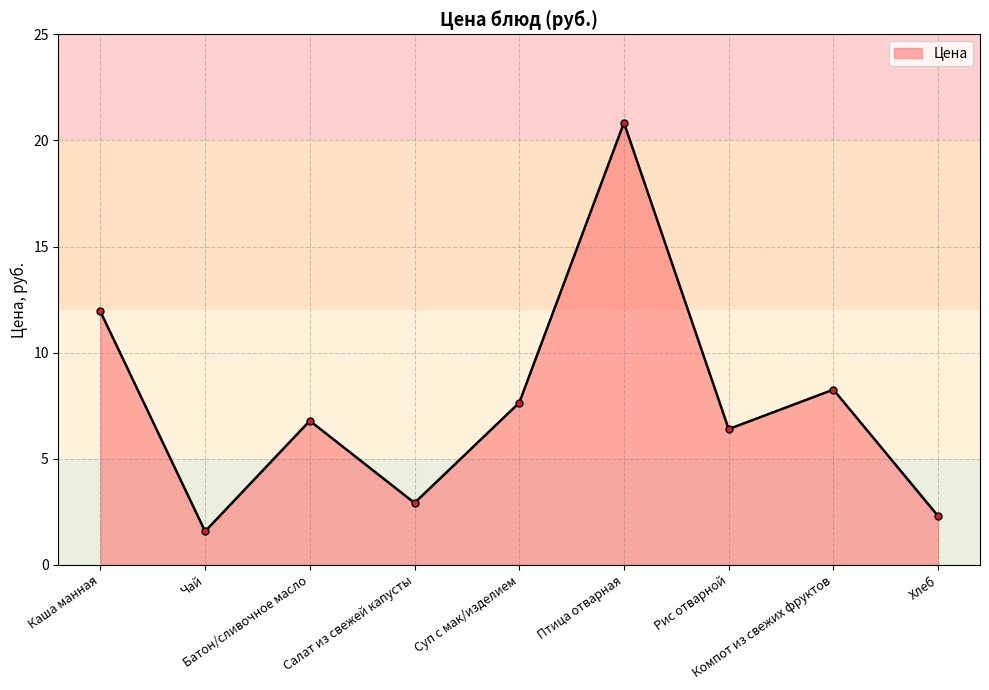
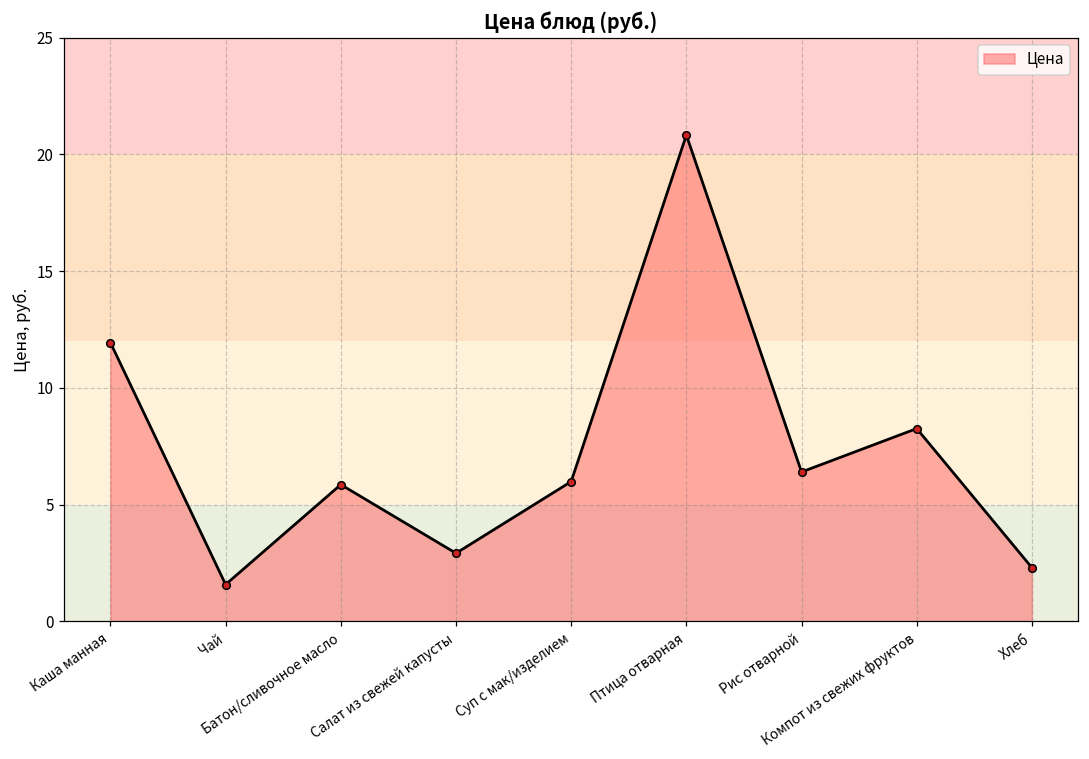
Батон/сливочное масло: 6.8 -> 5.9
Суп с мак/изделием: 7.6 -> 6.0
